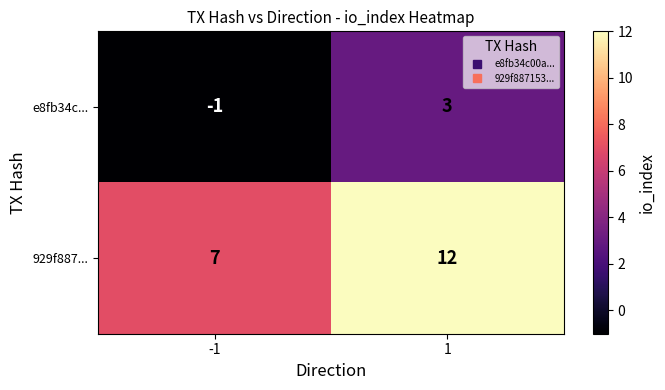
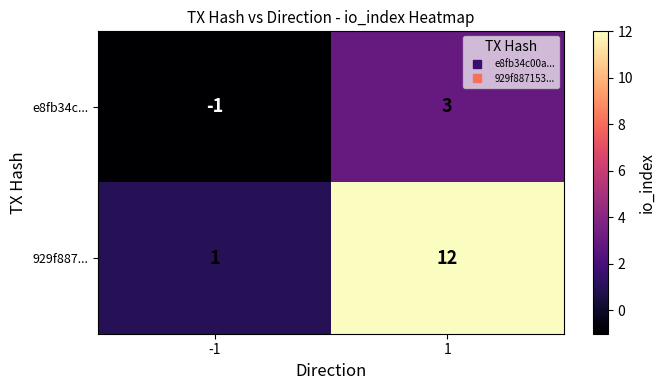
929f887..., -1: 7 -> 1
